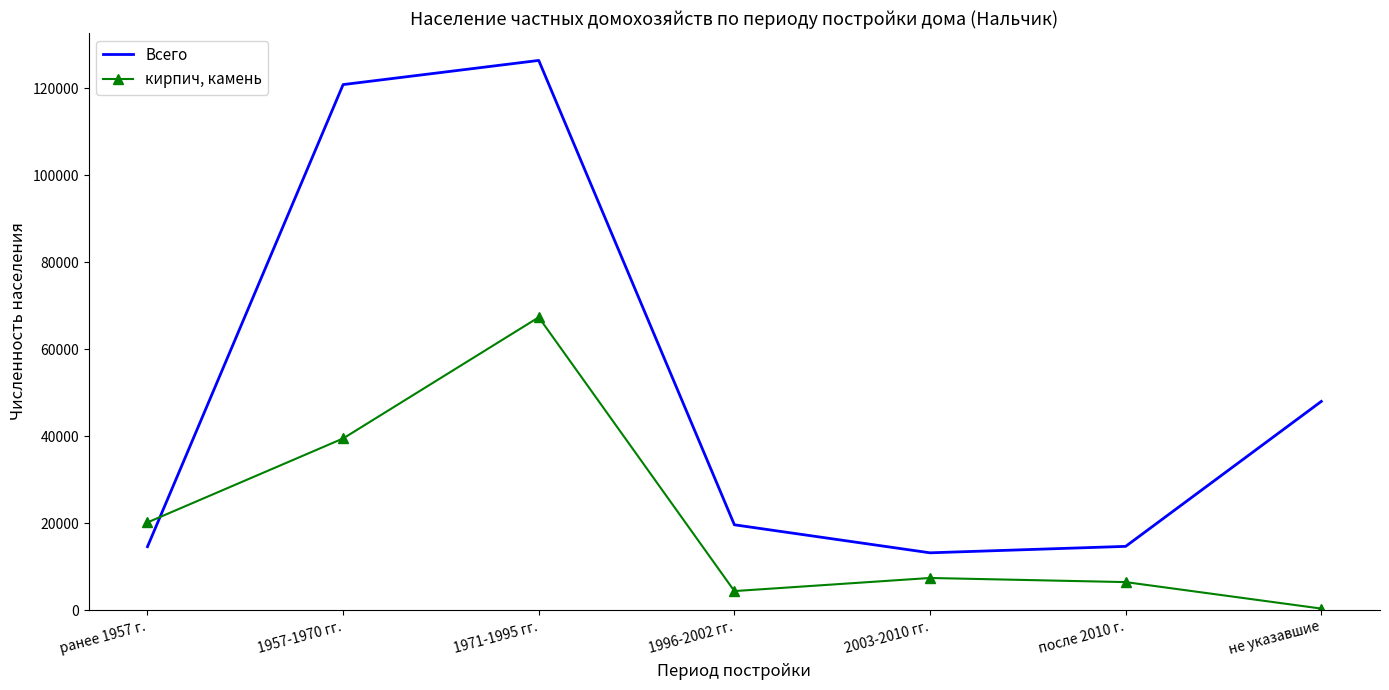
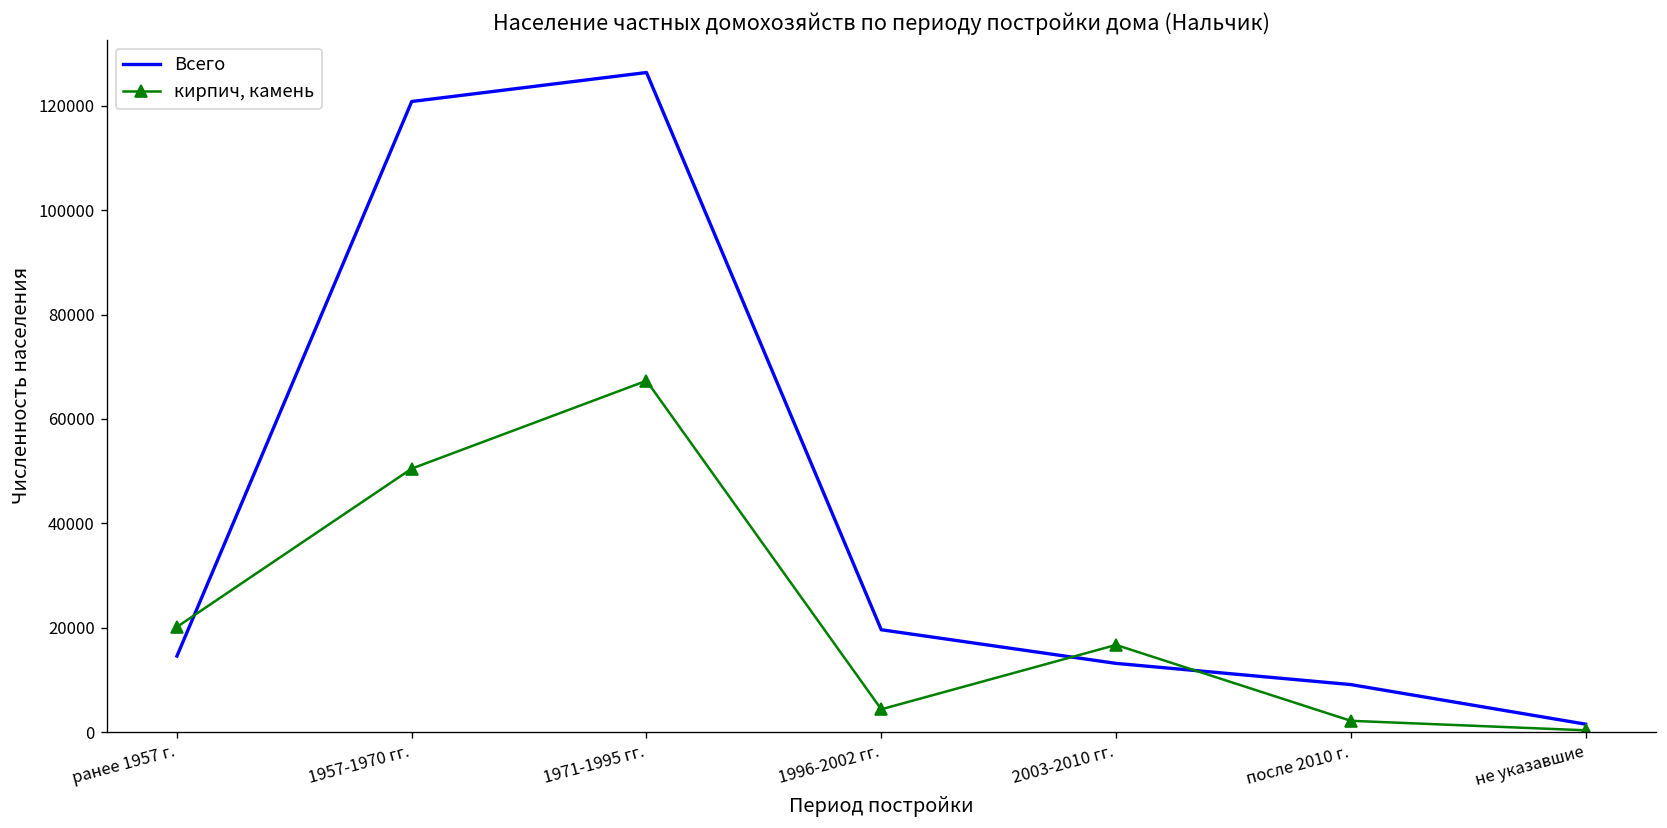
кирпич, камень, 1957-1970 гг.: 39000 -> 50000
кирпич, камень, 2003-2010 гг.: 7000 -> 17000
Всего, после 2010 г.: 15000 -> 9000
кирпич, камень, после 2010 г.: 6000 -> 2000
Всего, не указавшие: 48000 -> 2000
